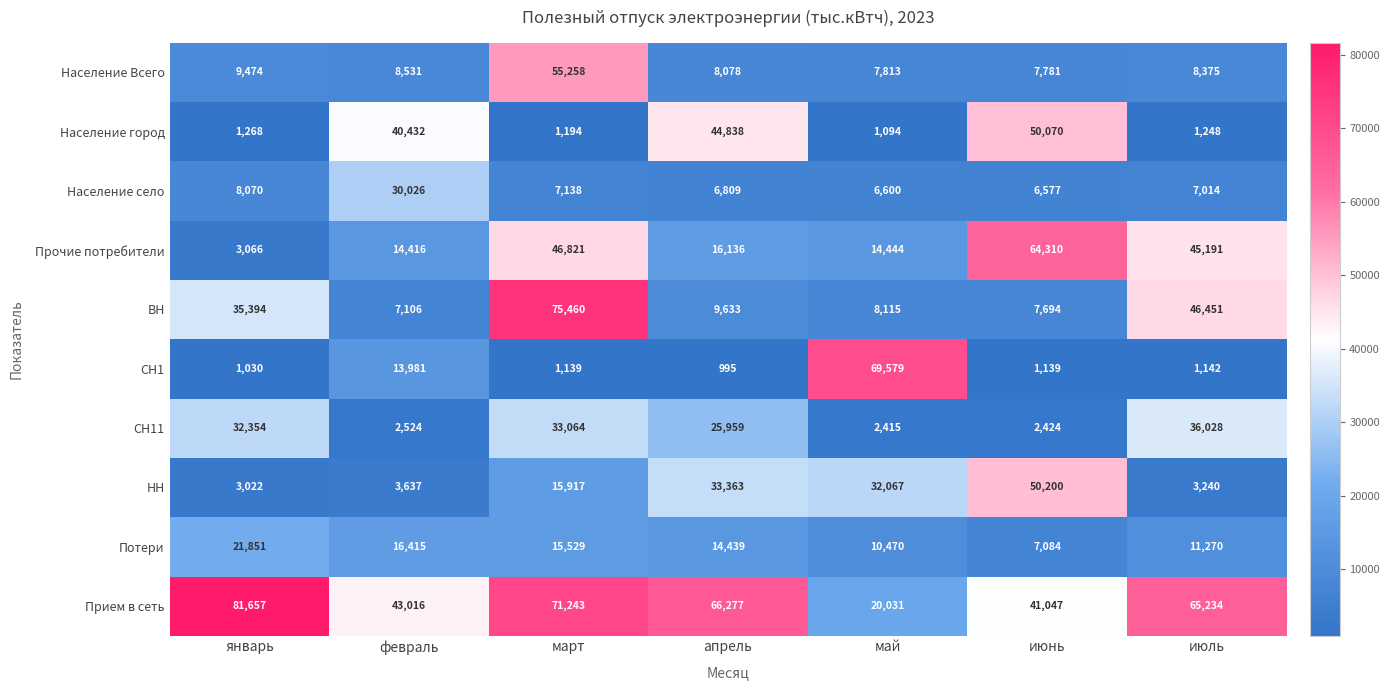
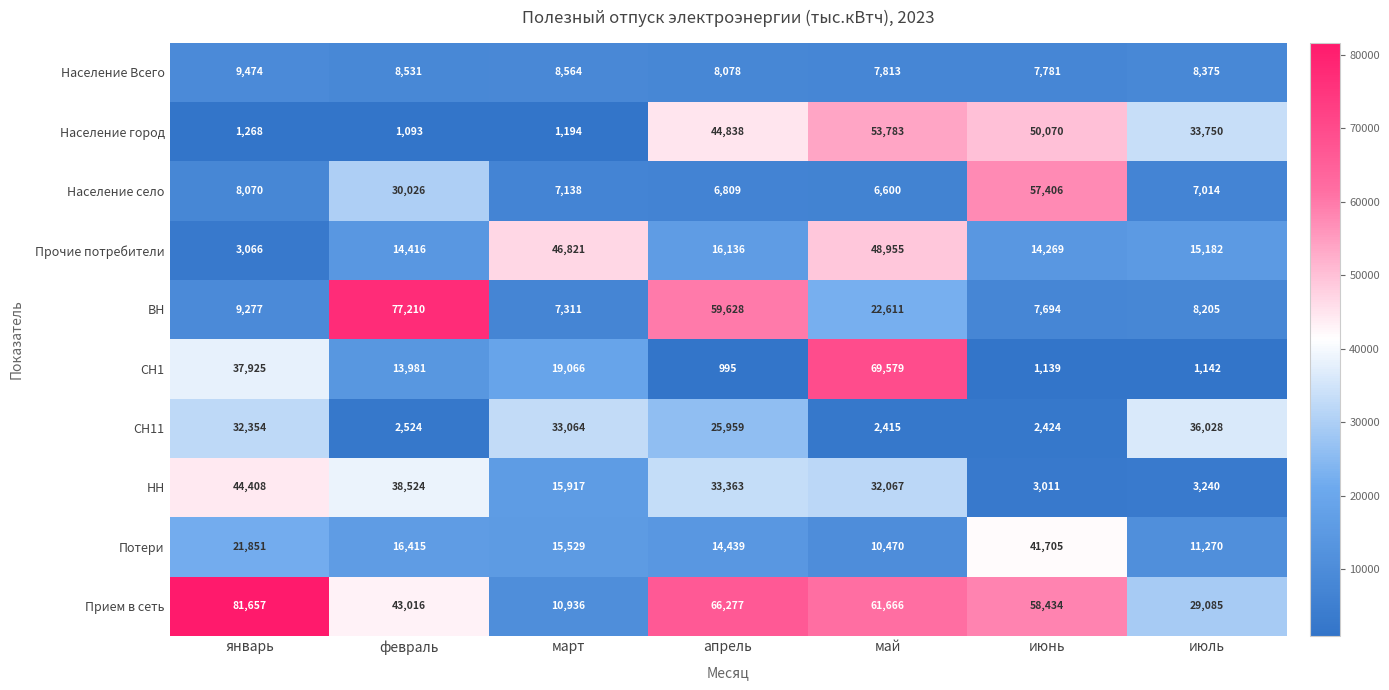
Население Всего, март: 55,258 -> 8,564
Население город, февраль: 40,432 -> 1,093
Население город, май: 1,094 -> 53,783
Население город, июль: 1,248 -> 33,750
Население село, июнь: 6,577 -> 57,406
Прочие потребители, май: 14,444 -> 48,955
Прочие потребители, июнь: 64,310 -> 14,269
Прочие потребители, июль: 45,191 -> 15,182
ВН, январь: 35,394 -> 9,277
ВН, февраль: 7,106 -> 77,210
ВН, март: 75,460 -> 7,311
ВН, апрель: 9,633 -> 59,628
ВН, май: 8,115 -> 22,611
ВН, июль: 46,451 -> 8,205
СН1, январь: 1,030 -> 37,925
СН1, март: 1,139 -> 19,066
НН, январь: 3,022 -> 44,408
НН, февраль: 3,637 -> 38,524
НН, июнь: 50,200 -> 3,011
Потери, июнь: 7,084 -> 41,705
Прием в сеть, март: 71,243 -> 10,936
Прием в сеть, май: 20,031 -> 61,666
Прием в сеть, июнь: 41,047 -> 58,434
Прием в сеть, июль: 65,234 -> 29,085
